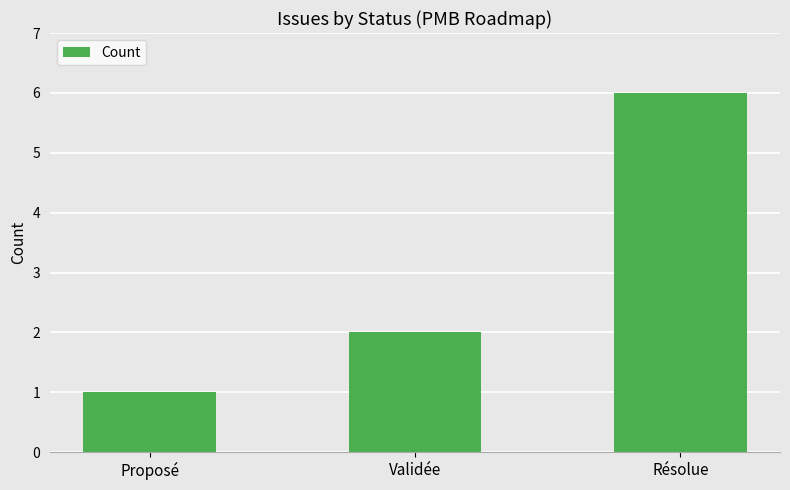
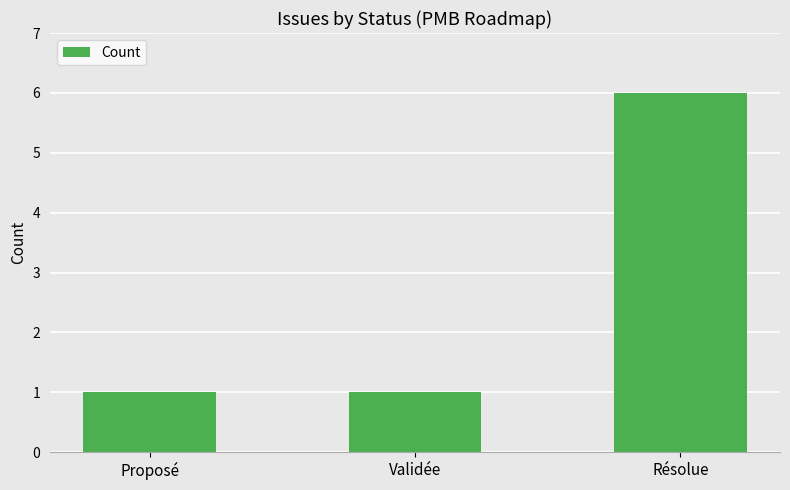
Validée: 2 -> 1
